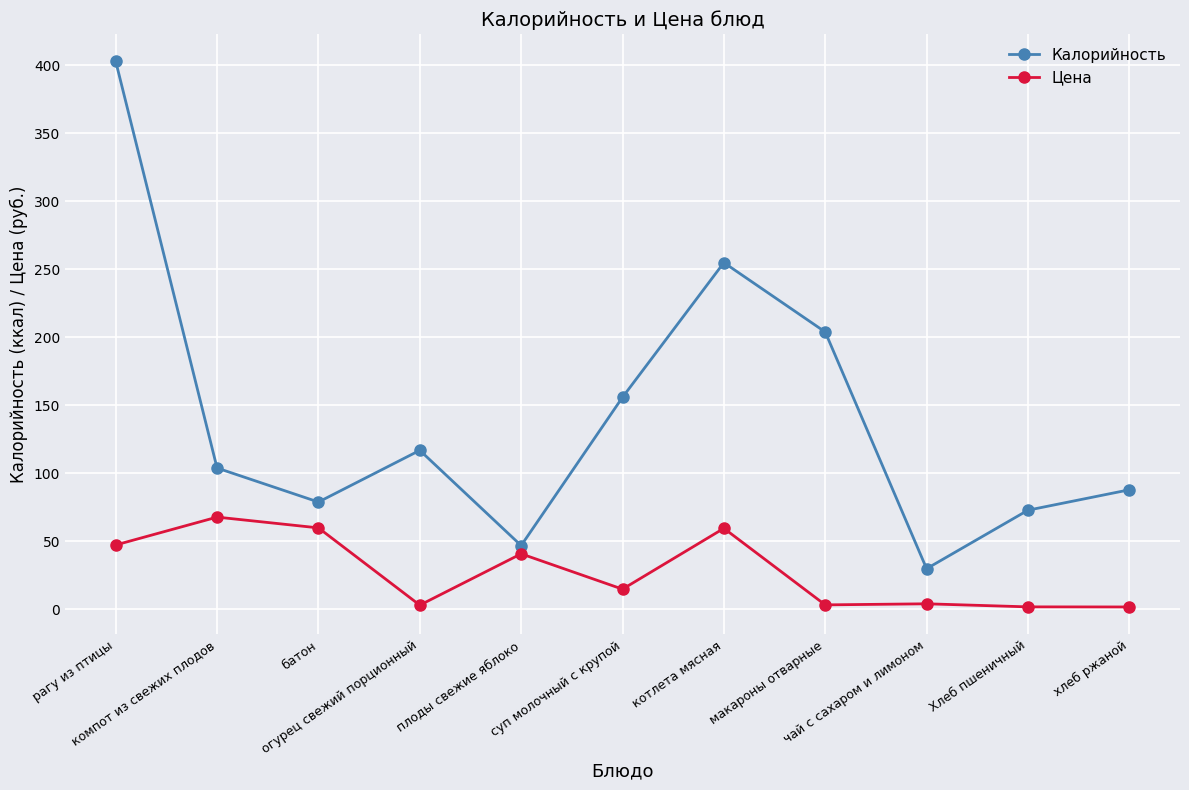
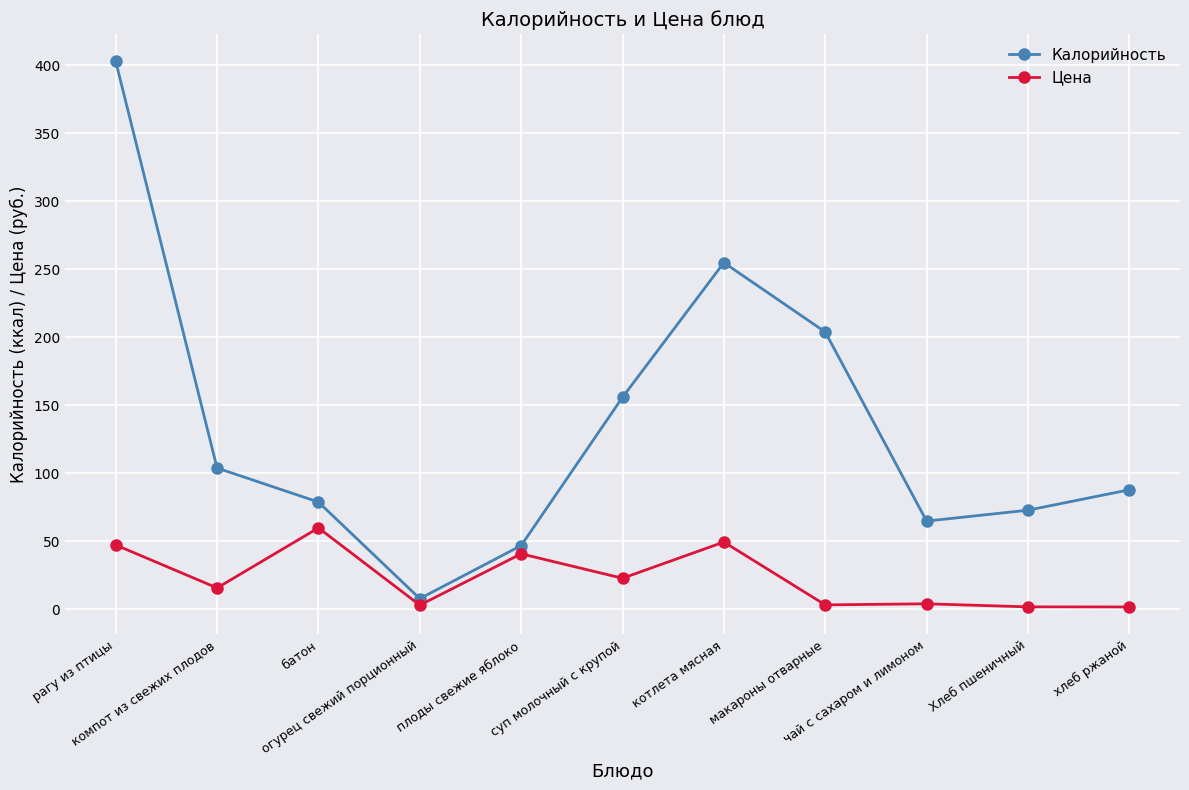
Цена, компот из свежих плодов: 68 -> 16
Калорийность, огурец свежий порционный: 117 -> 8
Цена, суп молочный с крупой: 15 -> 23
Цена, котлета мясная: 60 -> 50
Калорийность, чай с сахаром и лимоном: 30 -> 65
